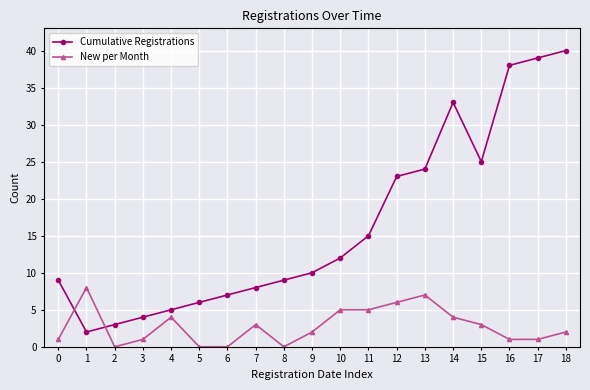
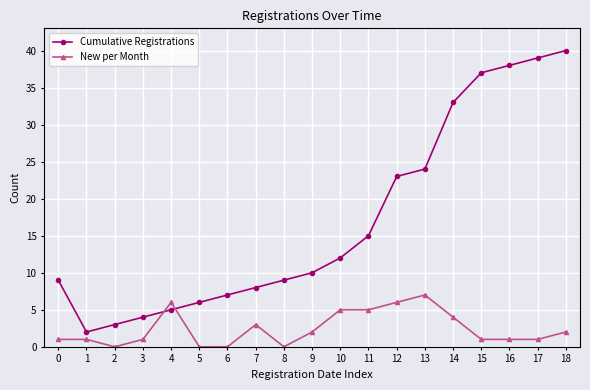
New per Month, 1: 8 -> 1
New per Month, 4: 4 -> 6
Cumulative Registrations, 15: 25 -> 37
New per Month, 15: 3 -> 1
